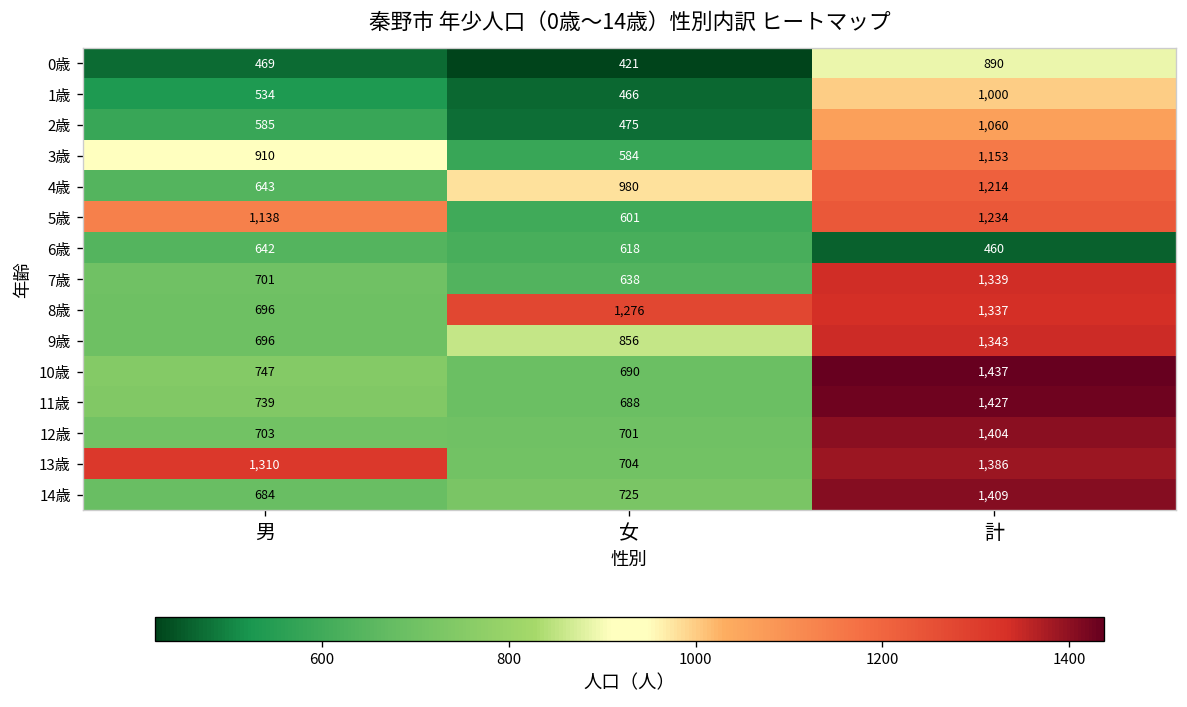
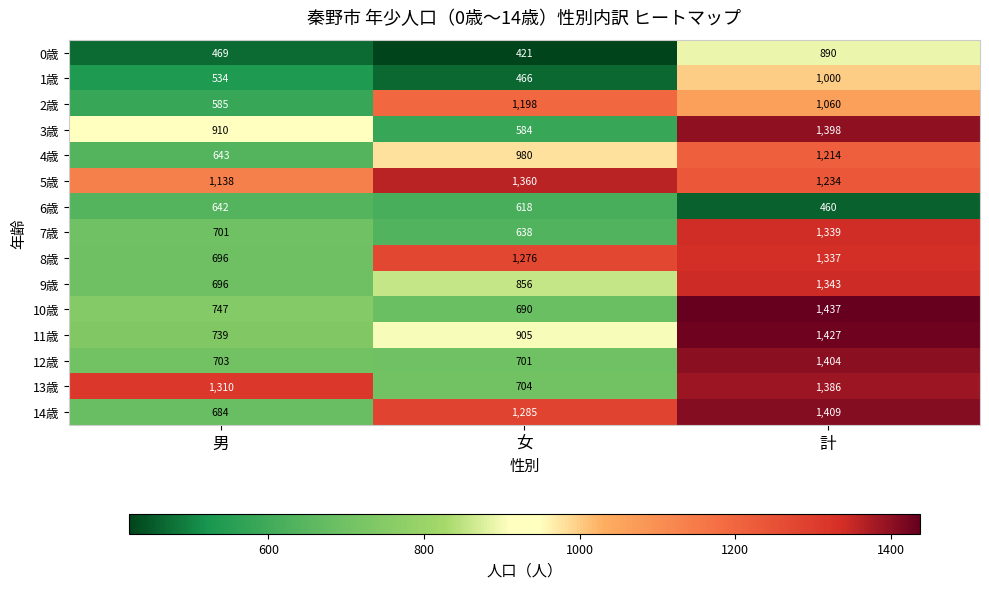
2歳, 女: 475 -> 1,198
3歳, 計: 1,153 -> 1,398
5歳, 女: 601 -> 1,360
11歳, 女: 688 -> 905
14歳, 女: 725 -> 1,285
